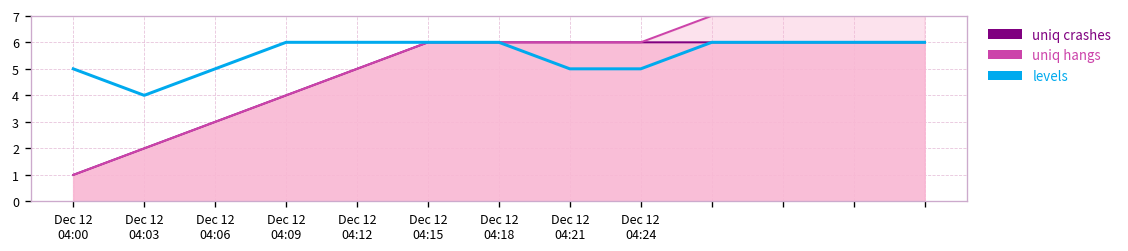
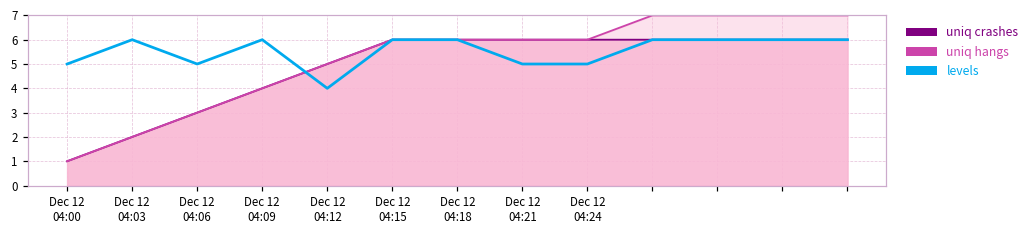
levels, Dec 12 04:03: 4 -> 6
levels, Dec 12 04:12: 6 -> 4
